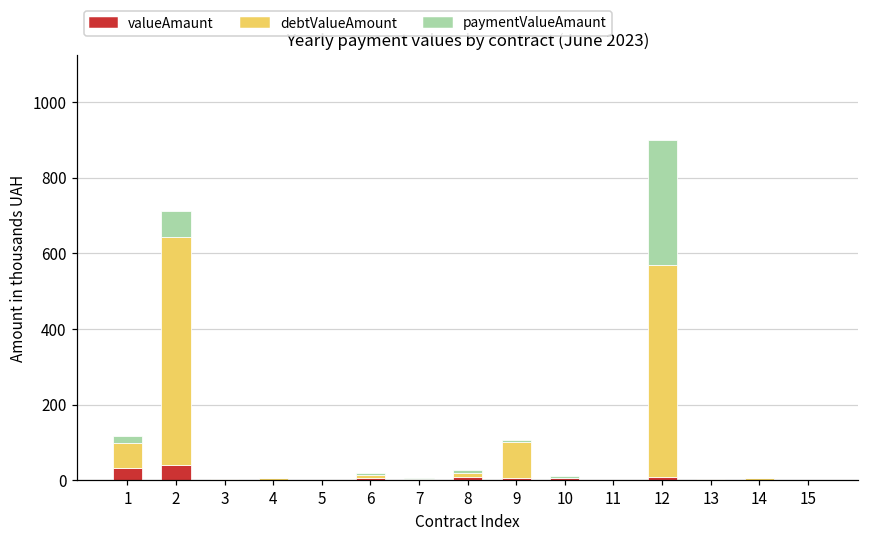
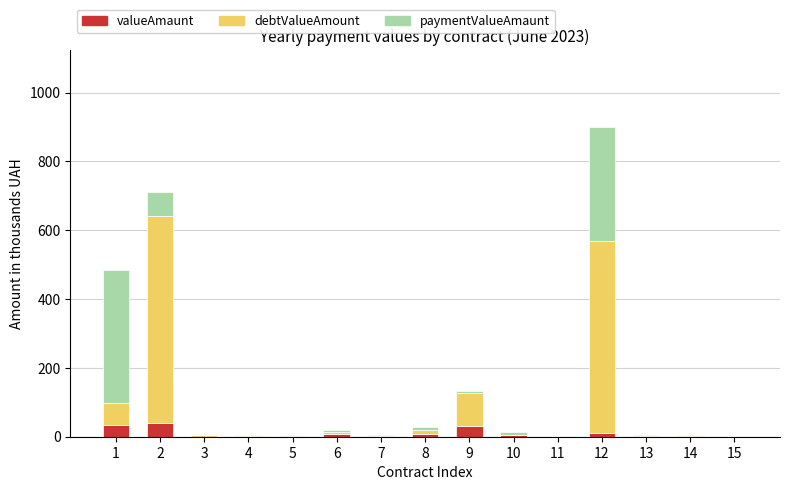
paymentValueAmaunt, 1: 20 -> 390
valueAmaunt, 9: 10 -> 30
